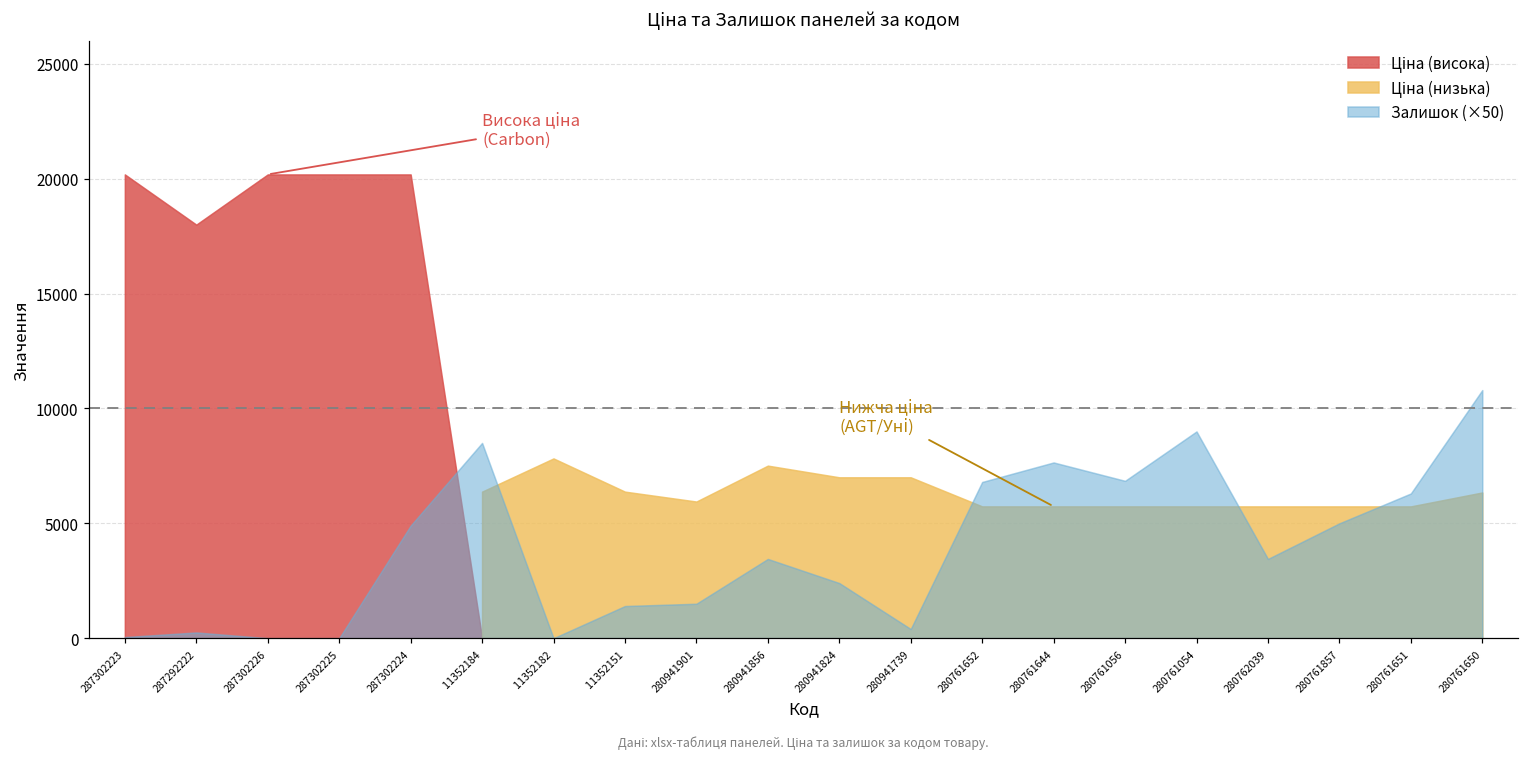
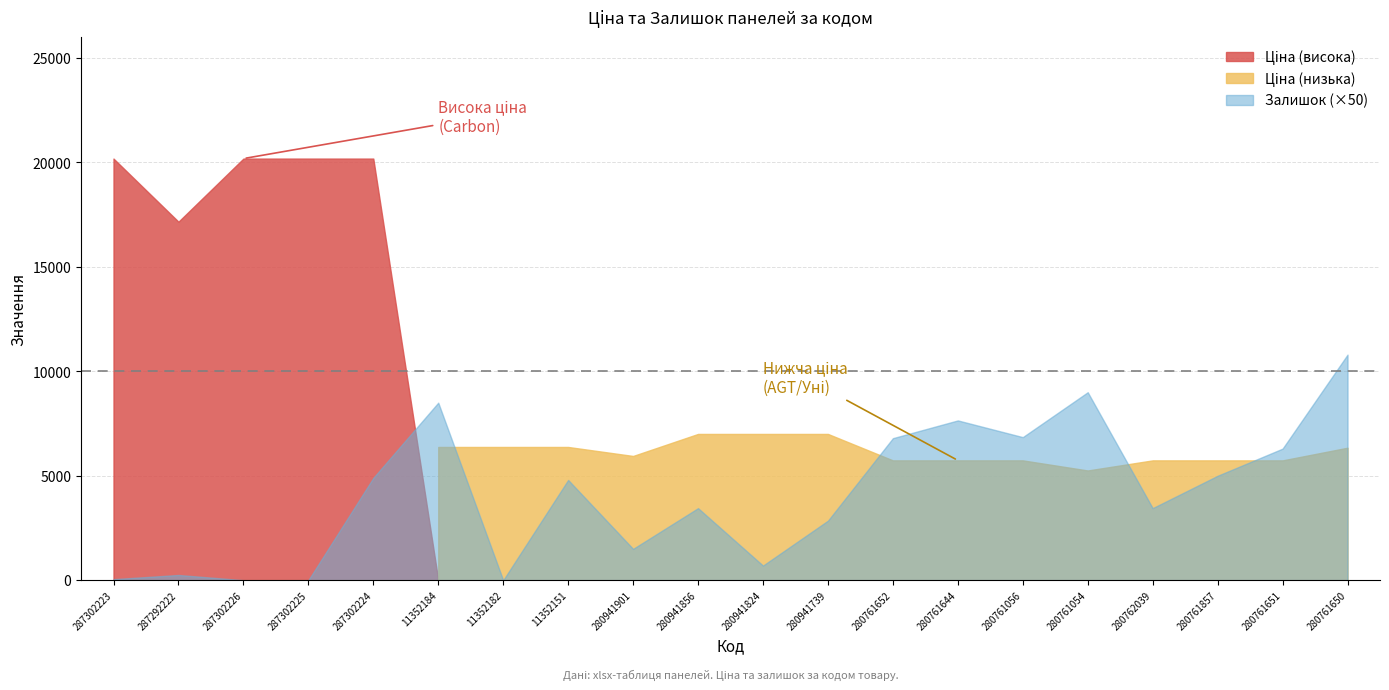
Ціна (висока), 287292222: 18000 -> 17200
Ціна (низька), 11352182: 7800 -> 6400
Залишок (×50), 11352151: 1400 -> 4800
Ціна (низька), 280941856: 7500 -> 7000
Залишок (×50), 280941824: 2400 -> 700
Залишок (×50), 280941739: 400 -> 2900
Ціна (низька), 280761054: 5700 -> 5300
